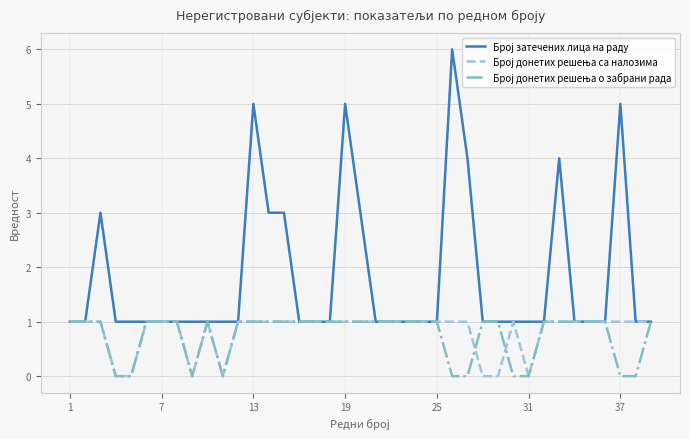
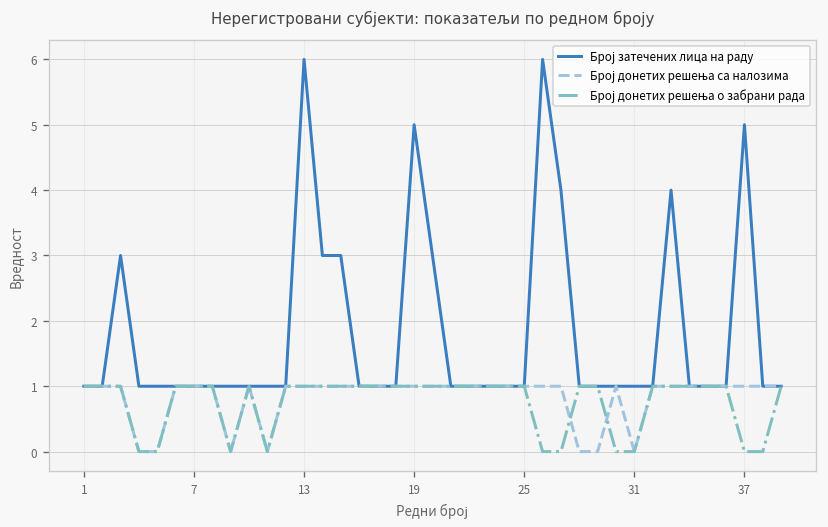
Број затечених лица на раду, 13: 5 -> 6
